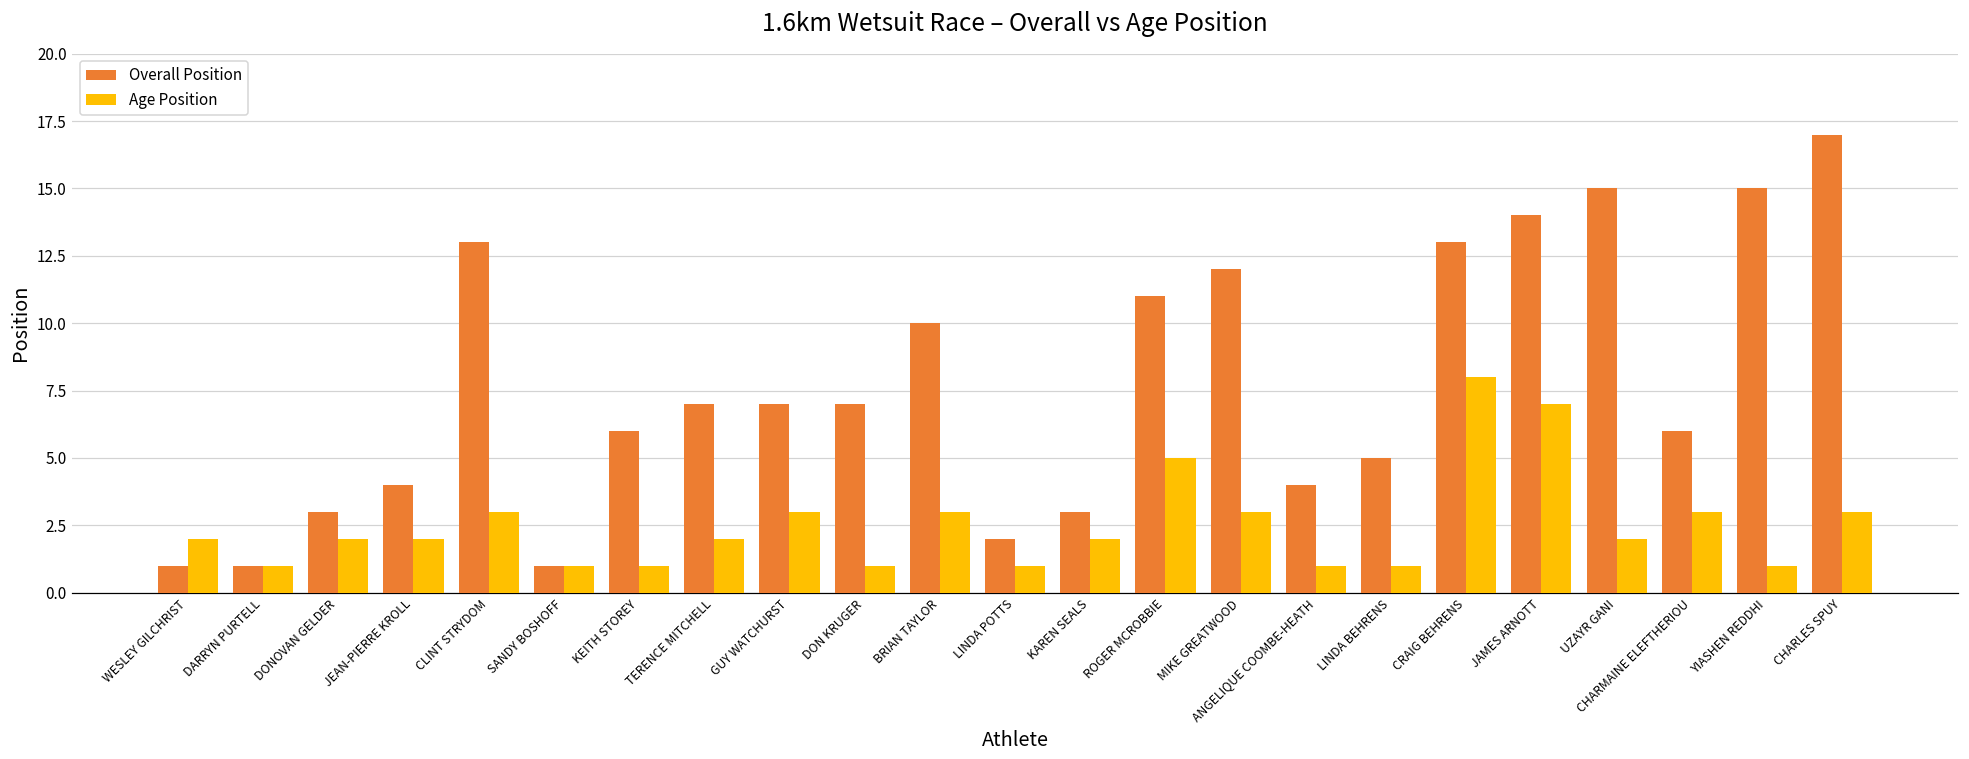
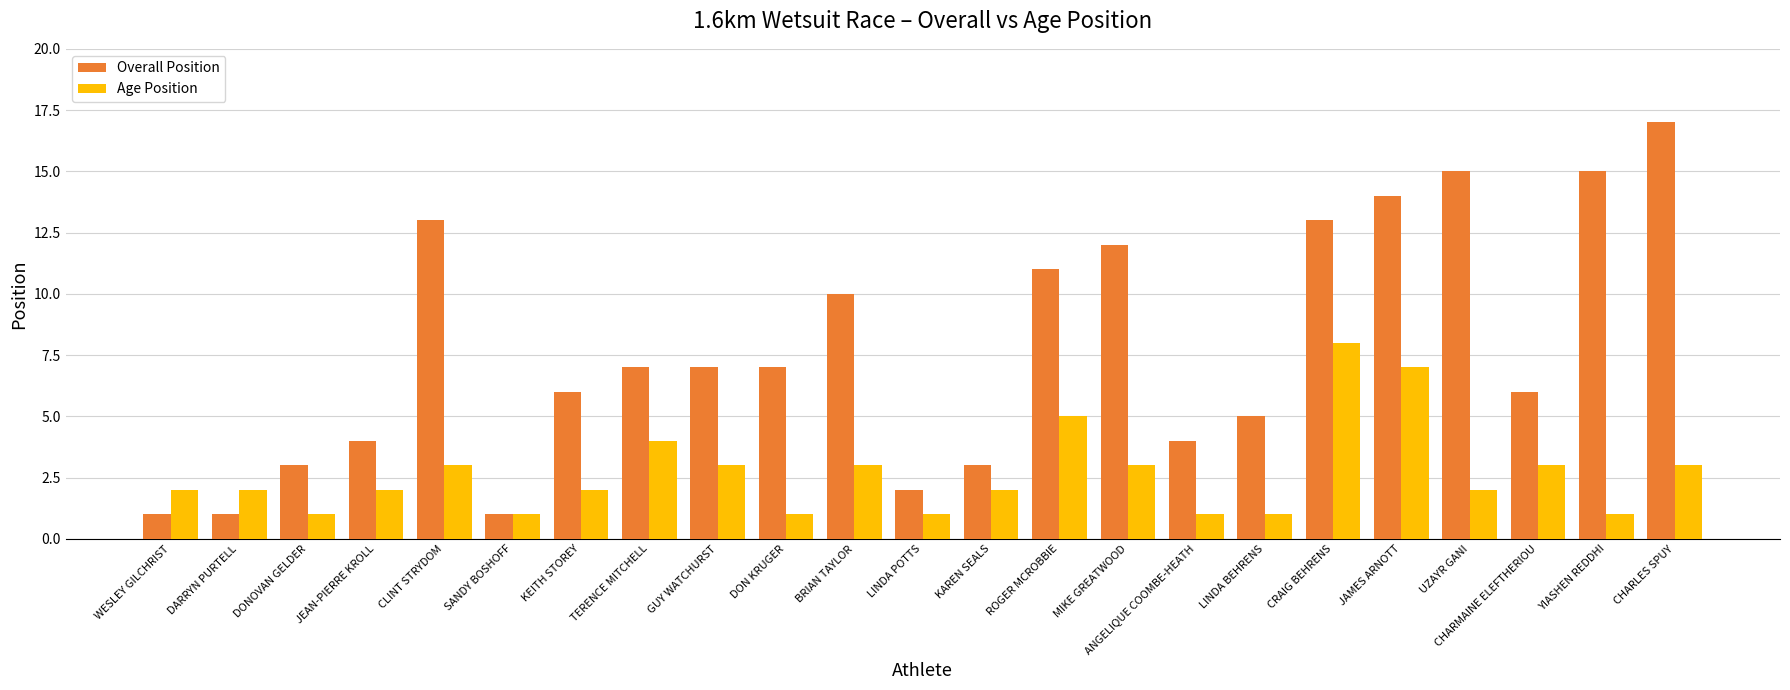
Age Position, DARRYN PURTELL: 1 -> 2
Age Position, DONOVAN GELDER: 2 -> 1
Age Position, KEITH STOREY: 1 -> 2
Age Position, TERENCE MITCHELL: 2 -> 4
